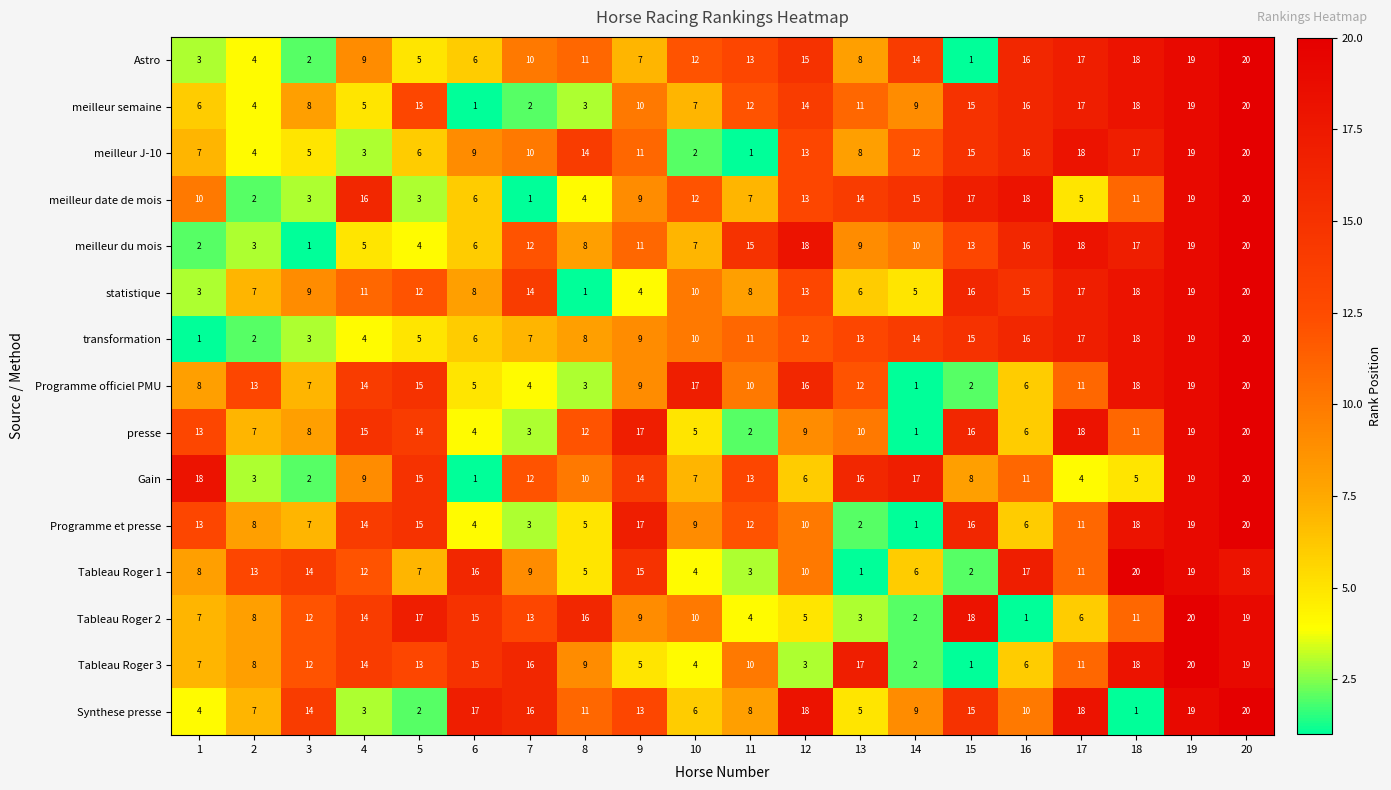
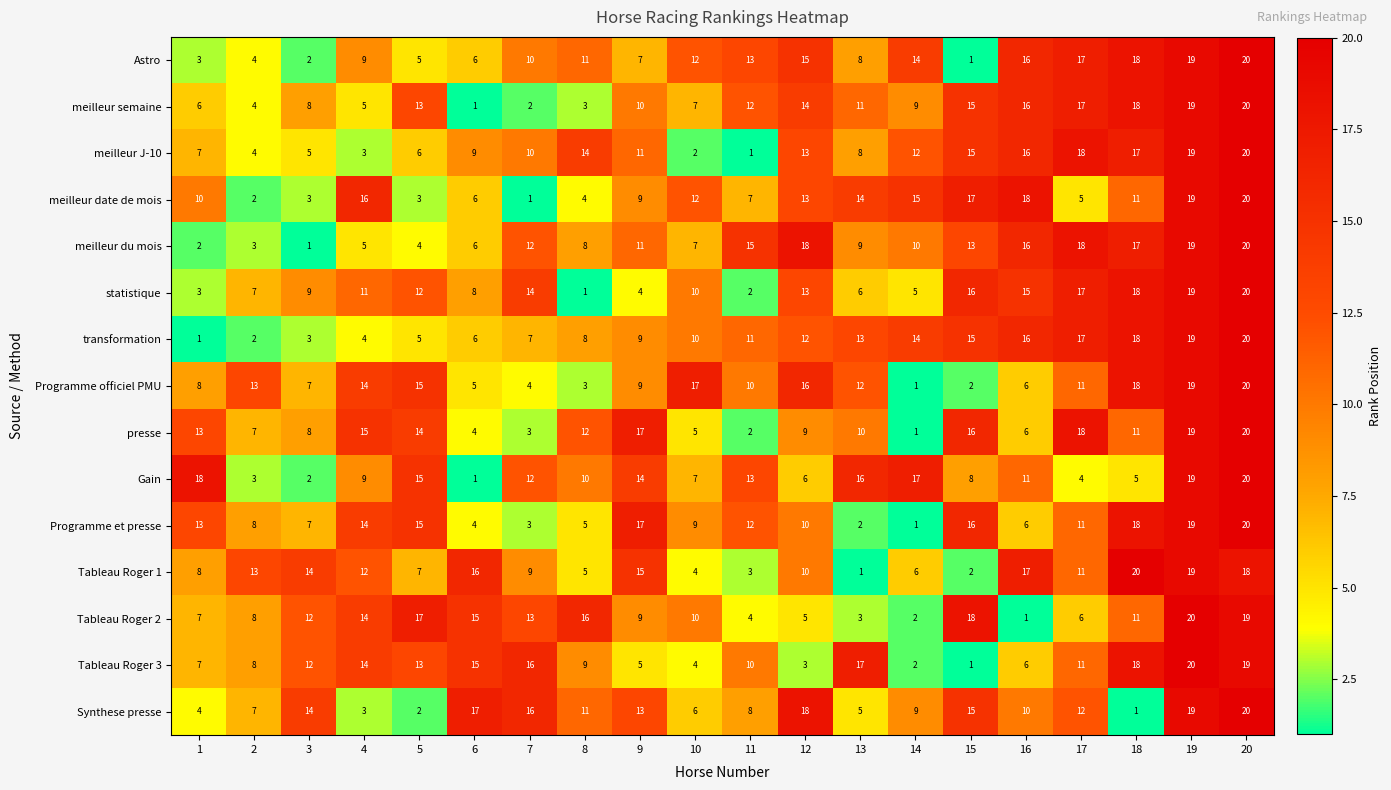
statistique, 11: 8 -> 2
Synthese presse, 17: 18 -> 12
